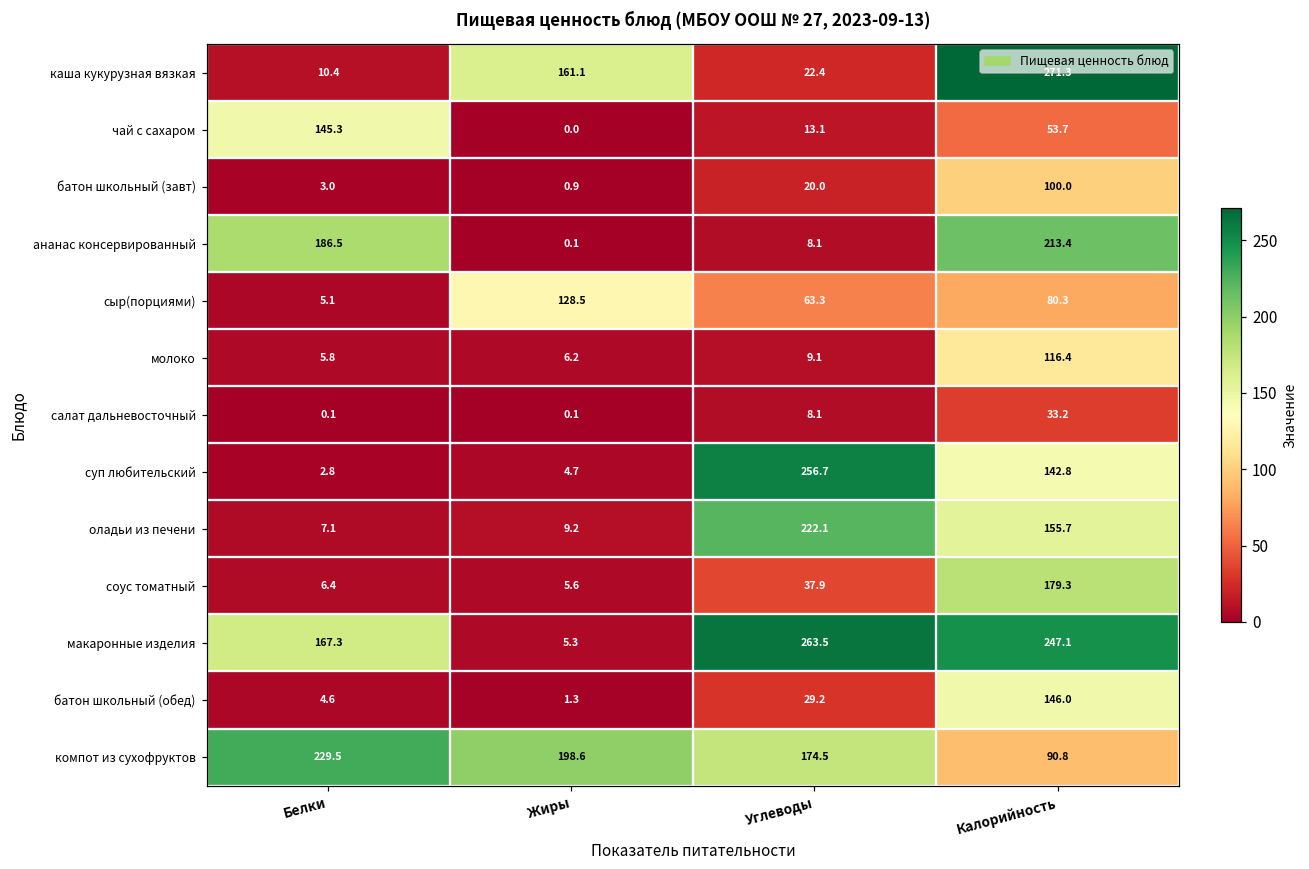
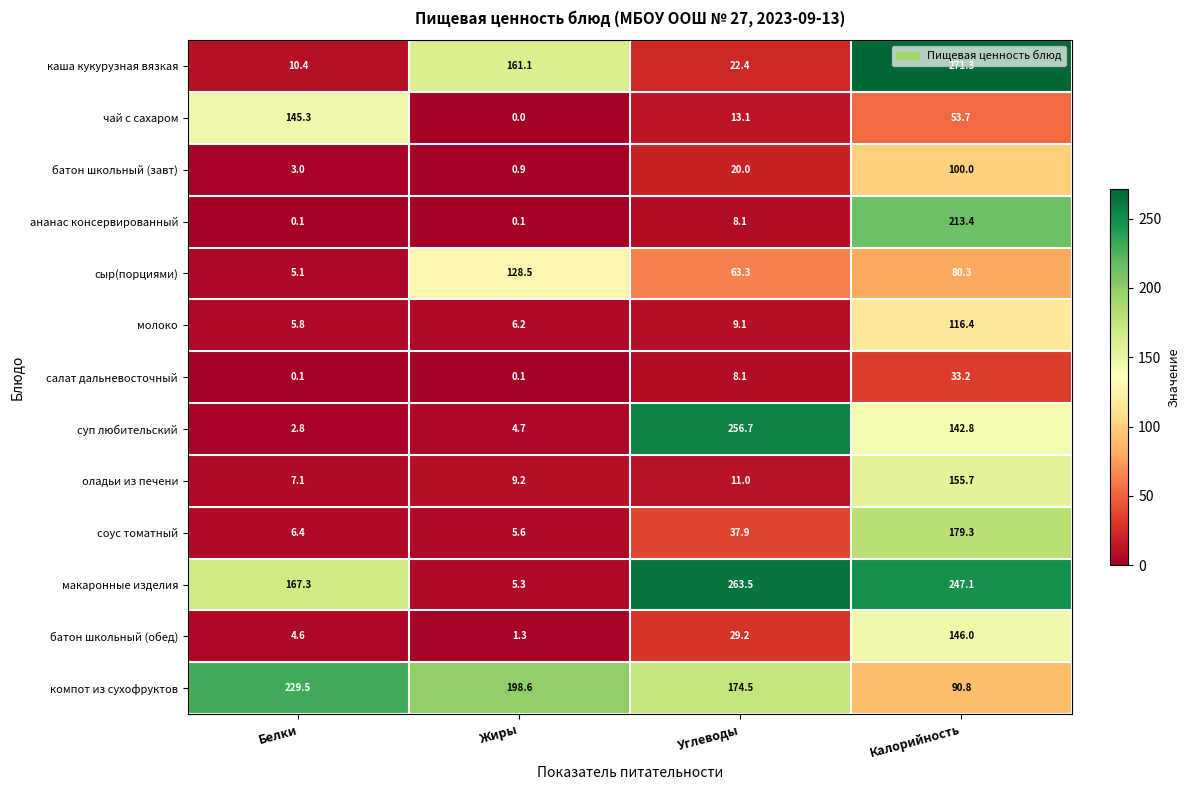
ананас консервированный, Белки: 186.5 -> 0.1
оладьи из печени, Углеводы: 222.1 -> 11.0
